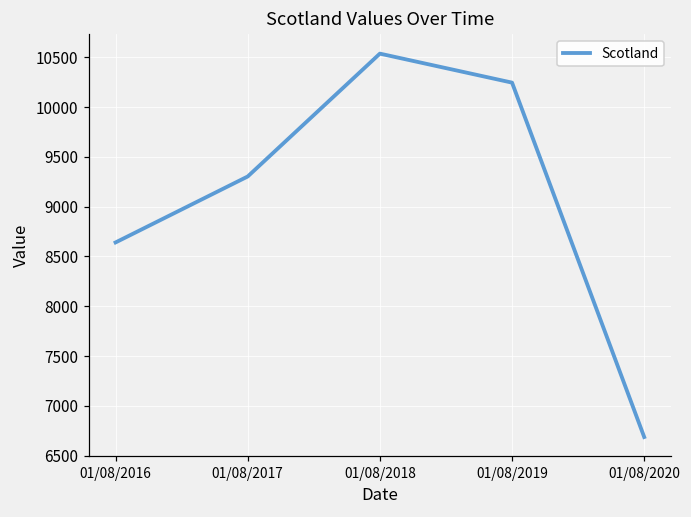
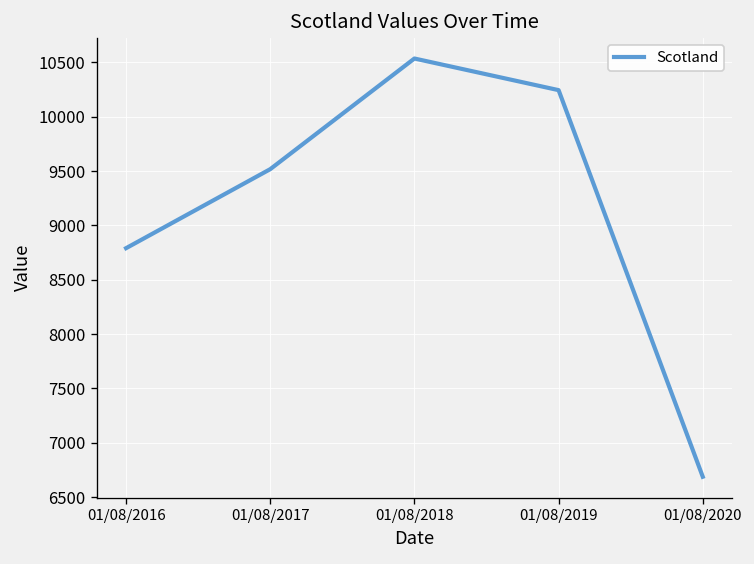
01/08/2016: 8600 -> 8800
01/08/2017: 9300 -> 9500
